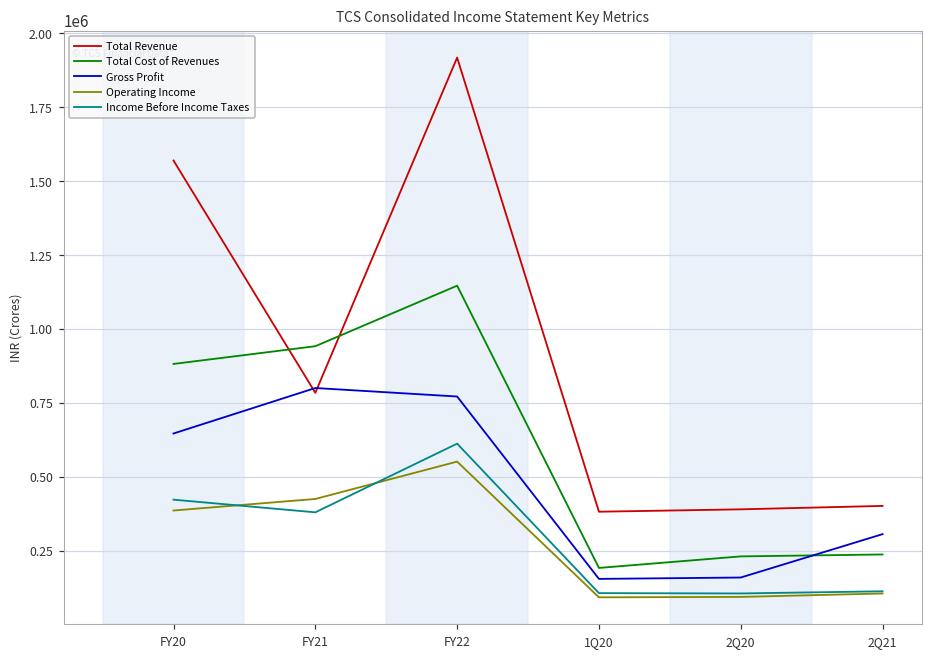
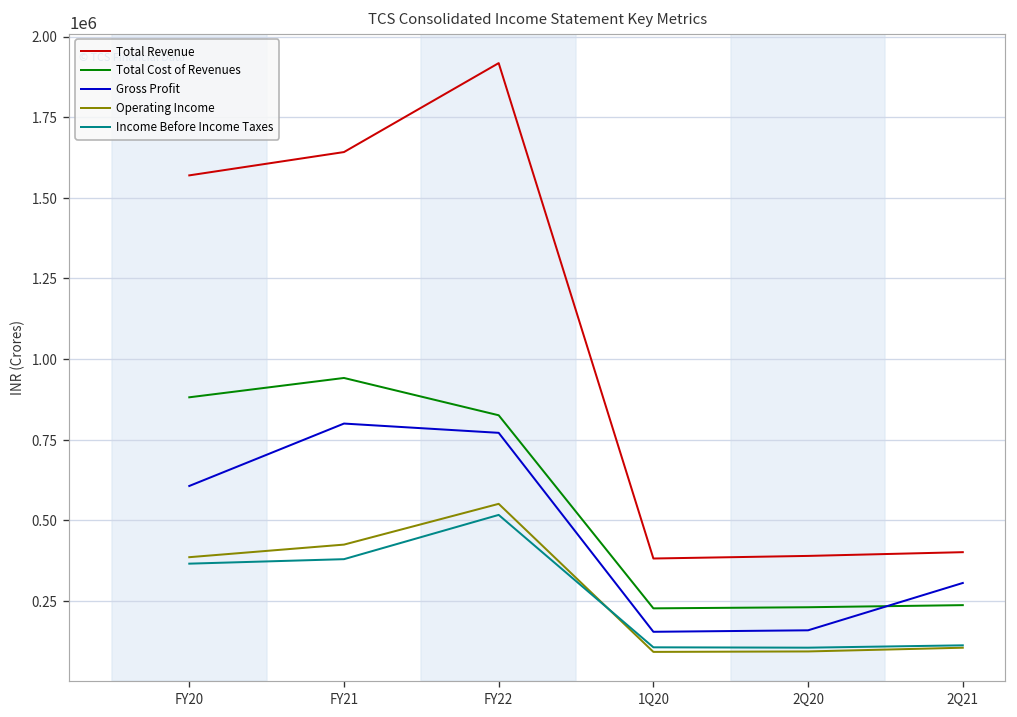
Gross Profit, FY20: 650000 -> 610000
Income Before Income Taxes, FY20: 420000 -> 370000
Total Revenue, FY21: 780000 -> 1640000
Total Cost of Revenues, FY22: 1150000 -> 830000
Income Before Income Taxes, FY22: 610000 -> 520000
Total Cost of Revenues, 1Q20: 190000 -> 230000
